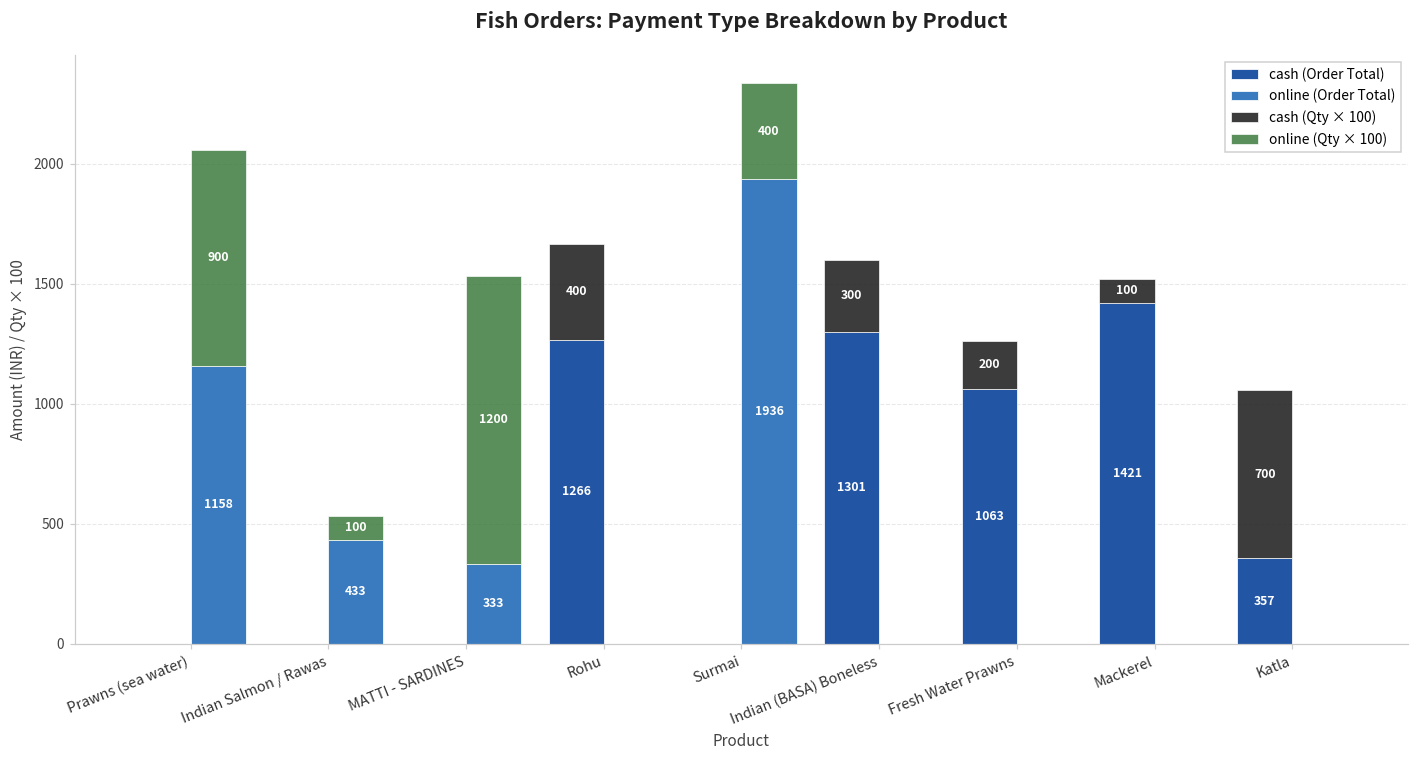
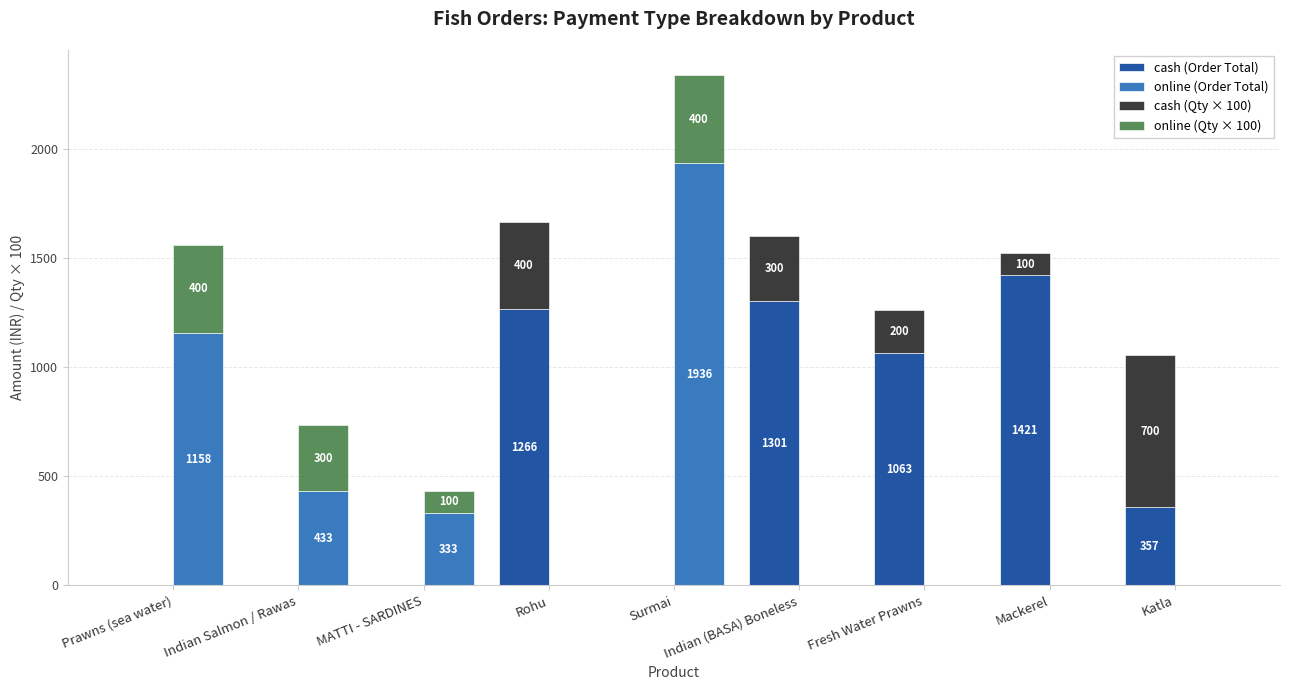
online (Qty × 100), Prawns (sea water): 900 -> 400
online (Qty × 100), Indian Salmon / Rawas: 100 -> 300
online (Qty × 100), MATTI - SARDINES: 1200 -> 100
